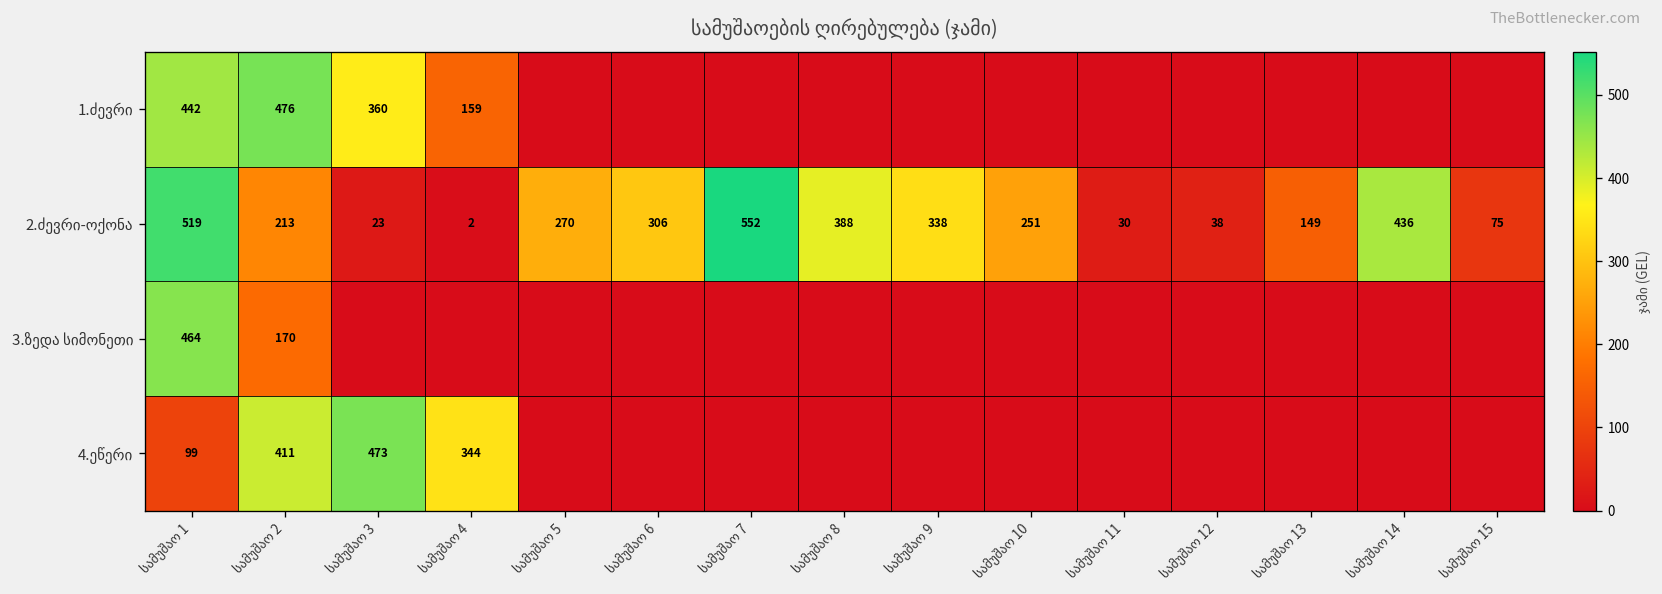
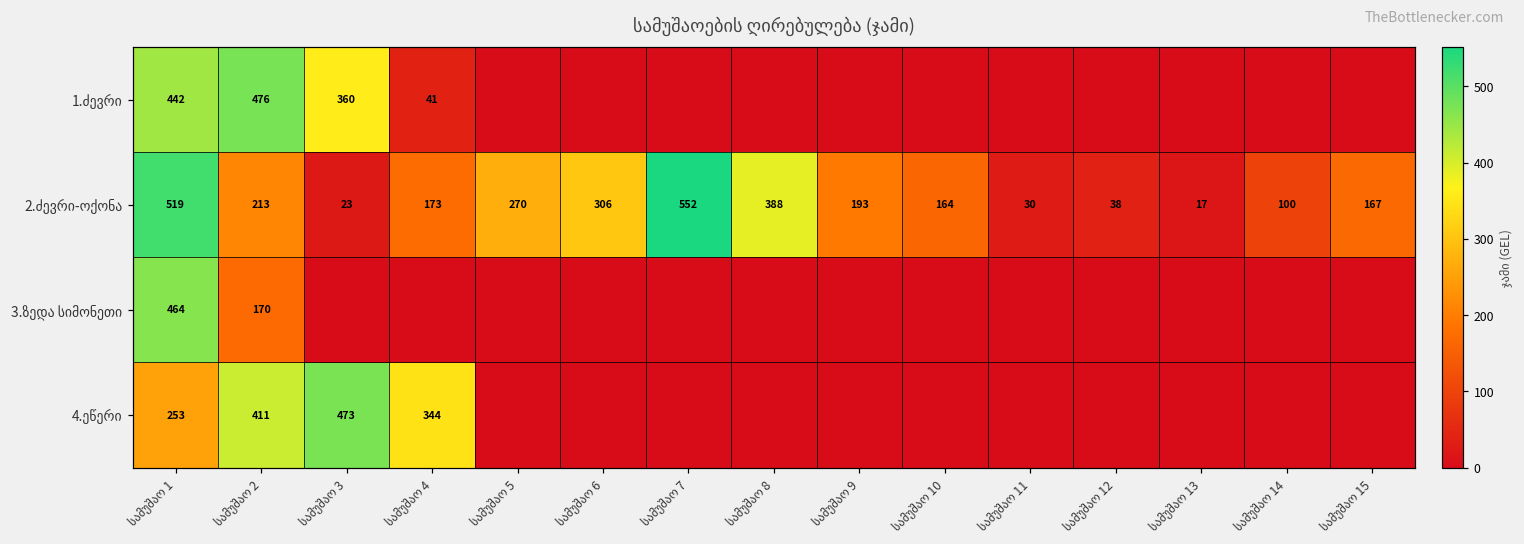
1.ძევრი, სამუშაო 4: 159 -> 41
2.ძევრი-ოქონა, სამუშაო 4: 2 -> 173
2.ძევრი-ოქონა, სამუშაო 9: 338 -> 193
2.ძევრი-ოქონა, სამუშაო 10: 251 -> 164
2.ძევრი-ოქონა, სამუშაო 13: 149 -> 17
2.ძევრი-ოქონა, სამუშაო 14: 436 -> 100
2.ძევრი-ოქონა, სამუშაო 15: 75 -> 167
4.ეწერი, სამუშაო 1: 99 -> 253
